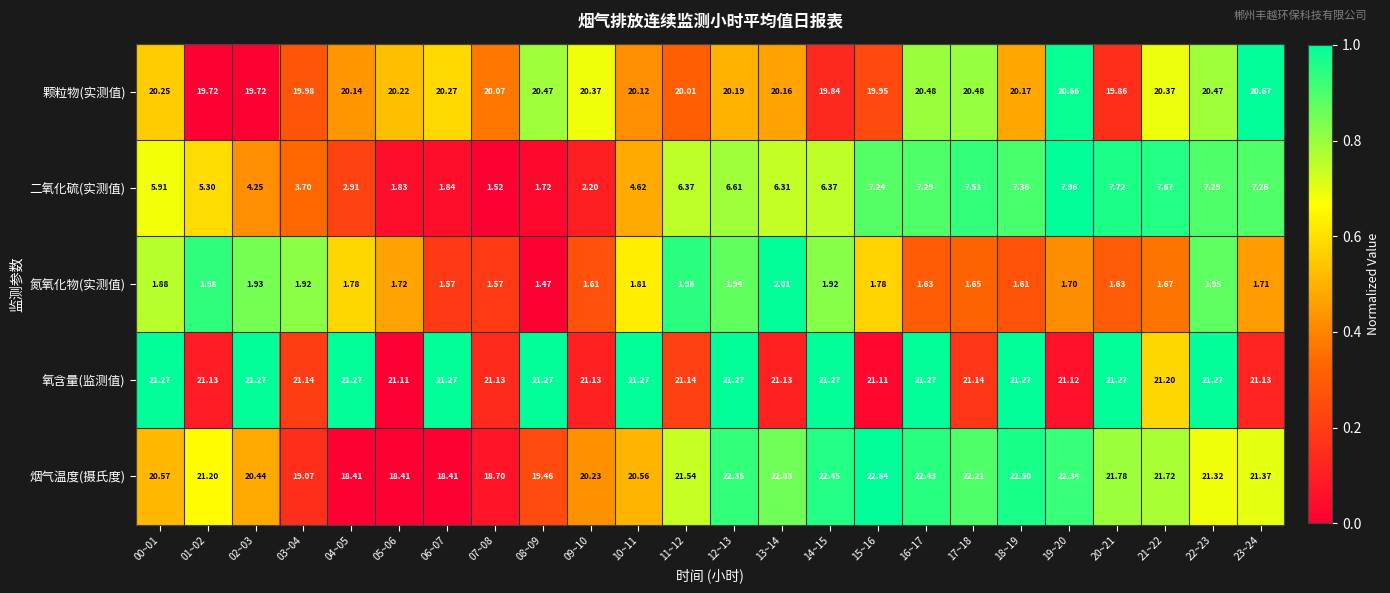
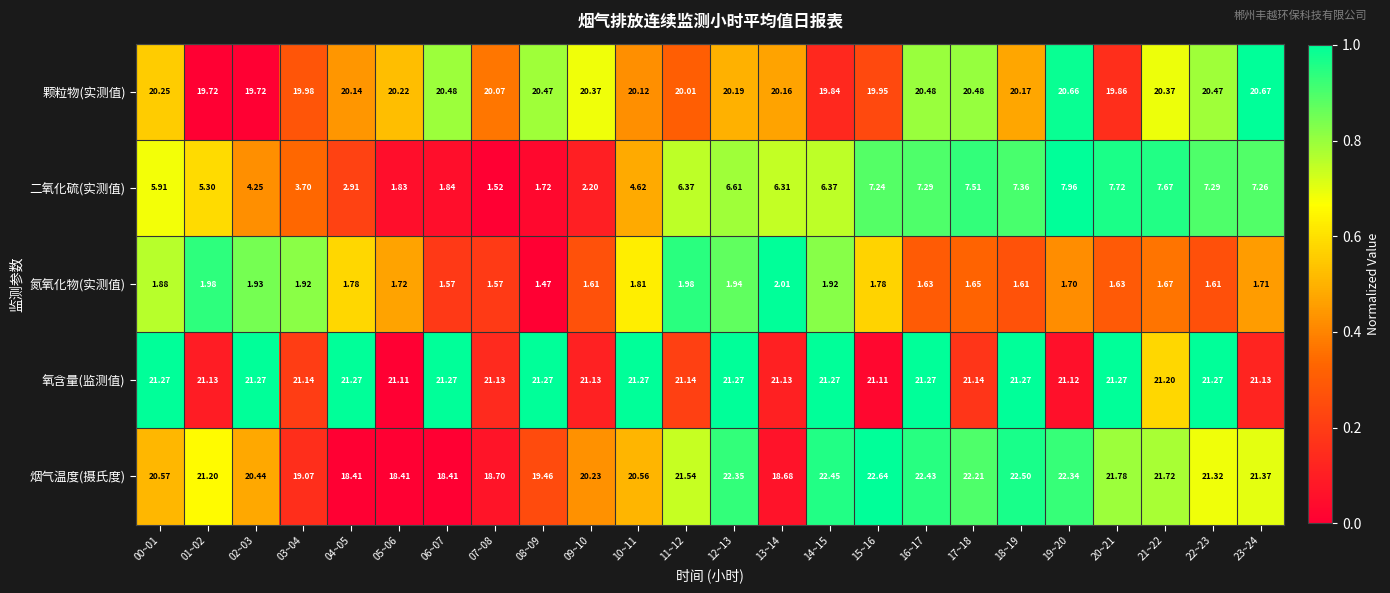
颗粒物(实测值), 06~07: 20.27 -> 20.48
氮氧化物(实测值), 22~23: 1.95 -> 1.61
烟气温度(摄氏度), 13~14: 22.03 -> 18.68
